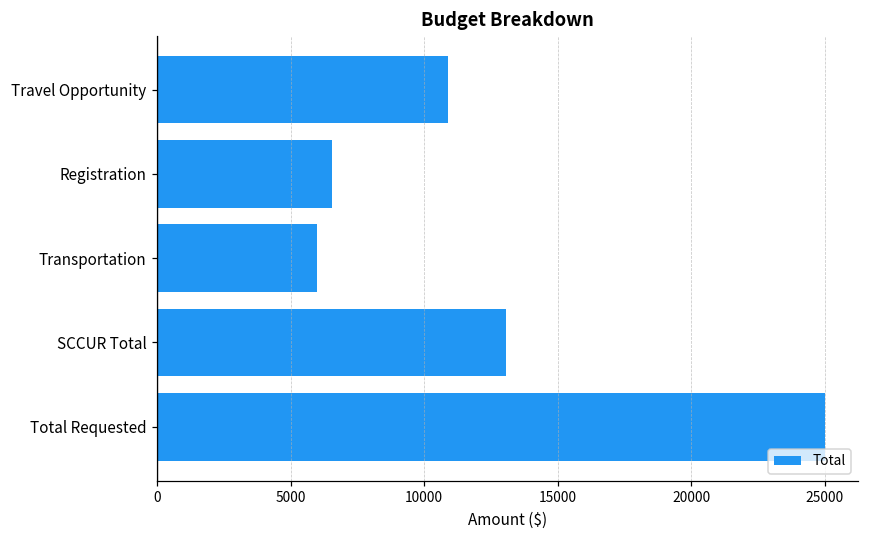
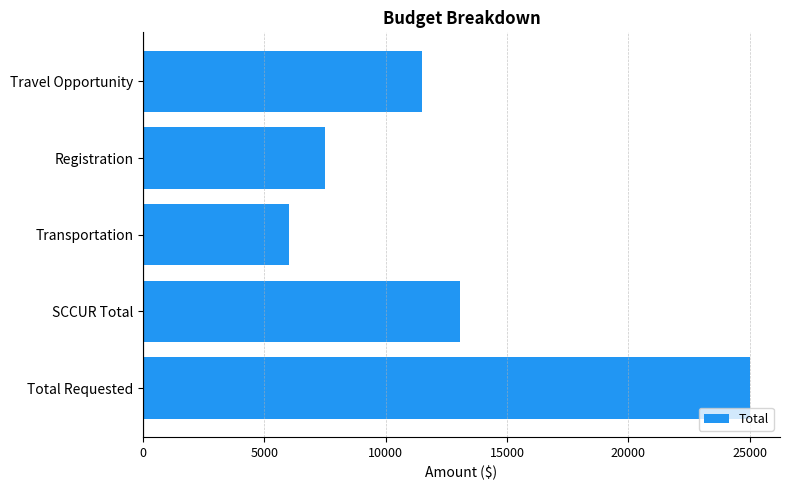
Travel Opportunity: 10900 -> 11500
Registration: 6500 -> 7500
